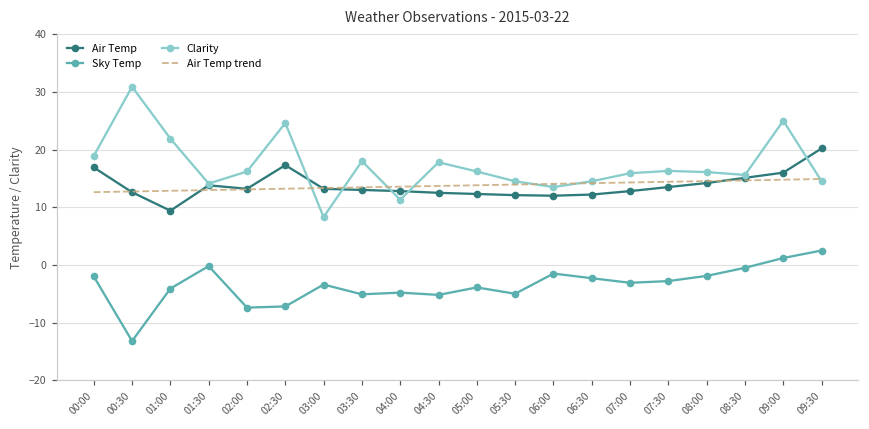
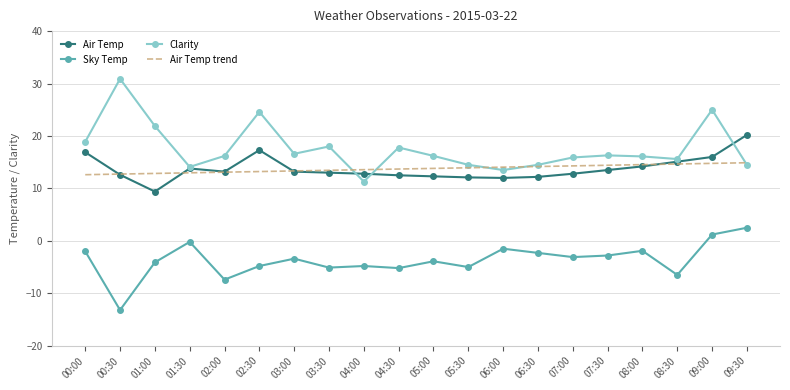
Sky Temp, 02:30: -7 -> -5
Clarity, 03:00: 8 -> 17
Sky Temp, 08:30: -1 -> -7
